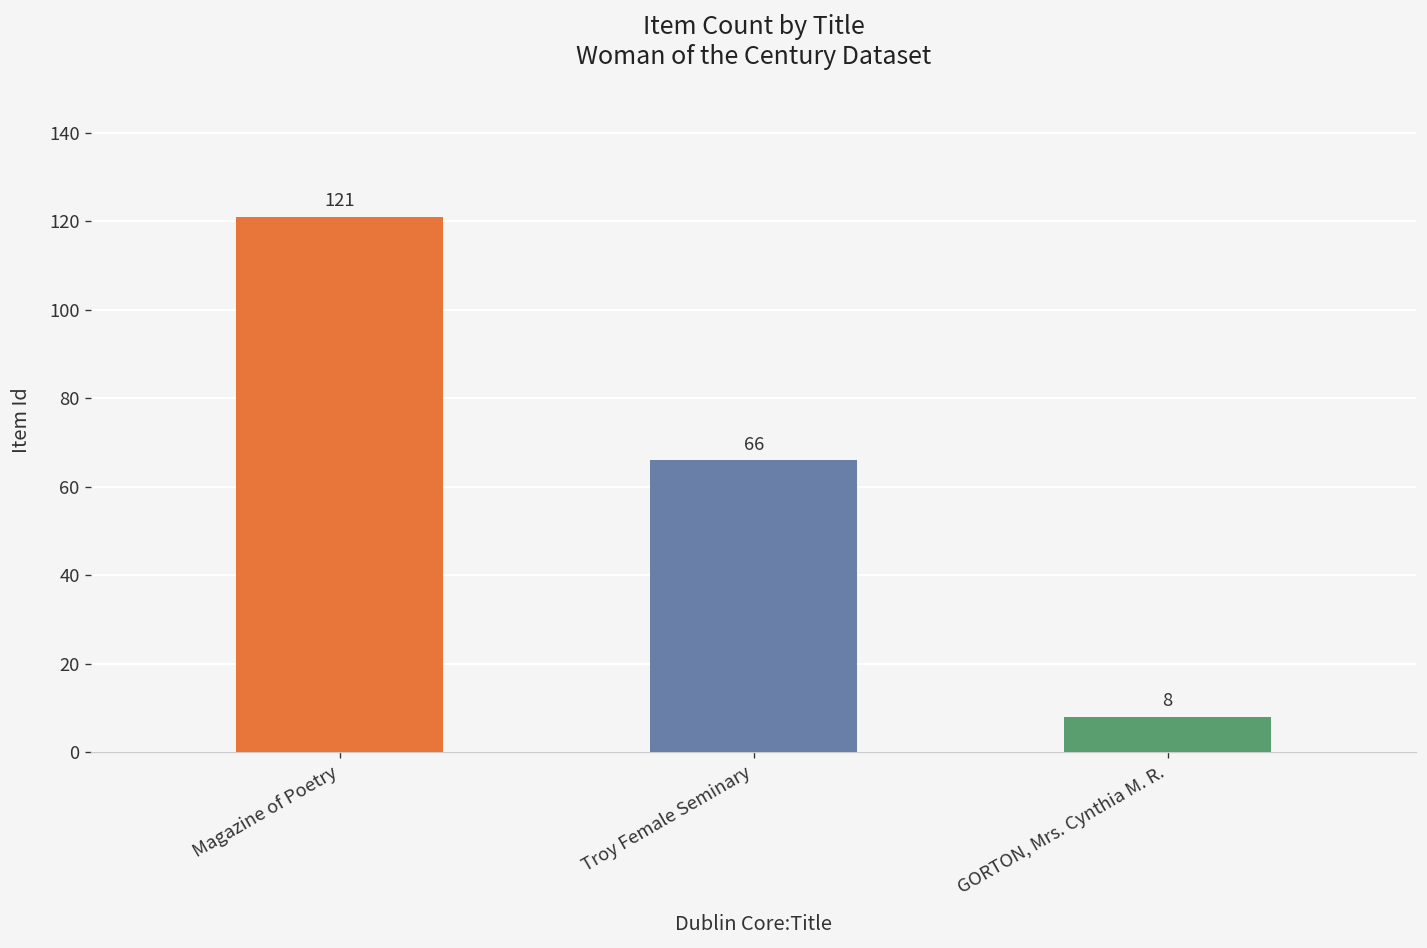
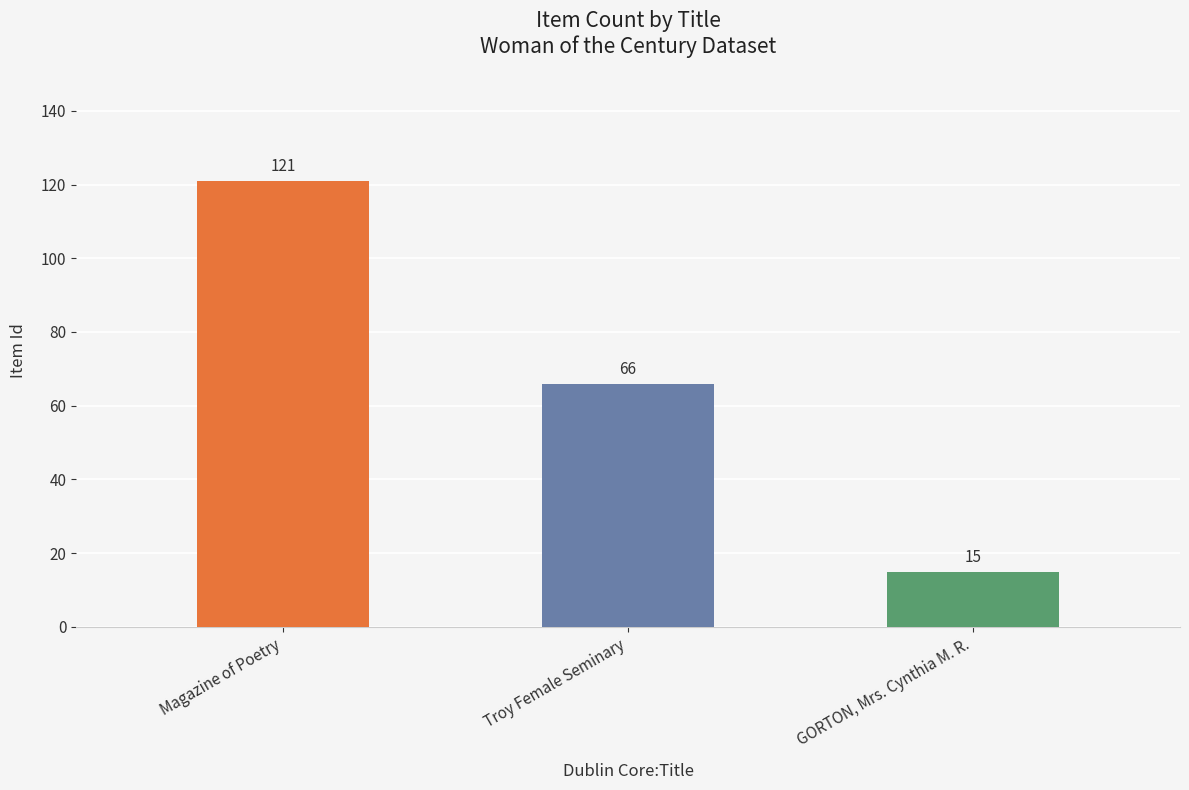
GORTON, Mrs. Cynthia M. R.: 8 -> 15
